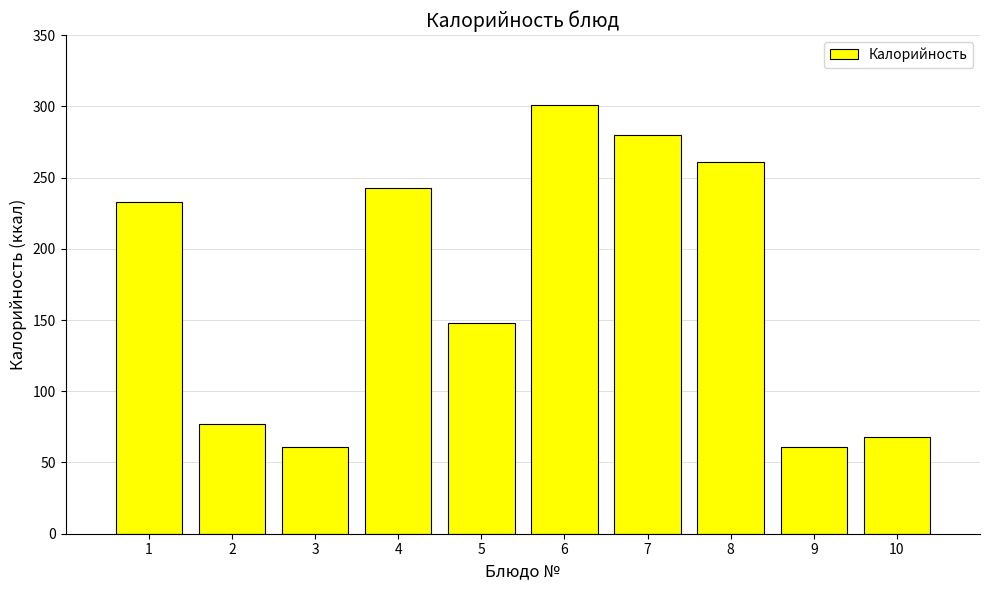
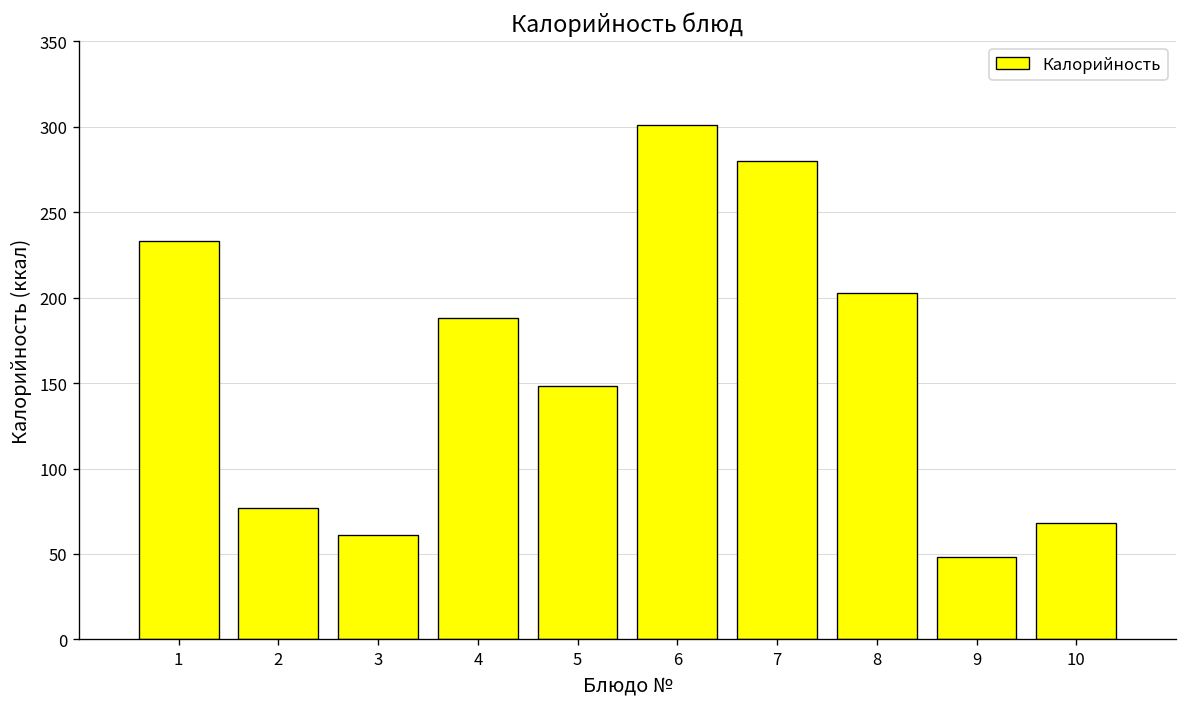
4: 243 -> 188
8: 261 -> 203
9: 61 -> 48
